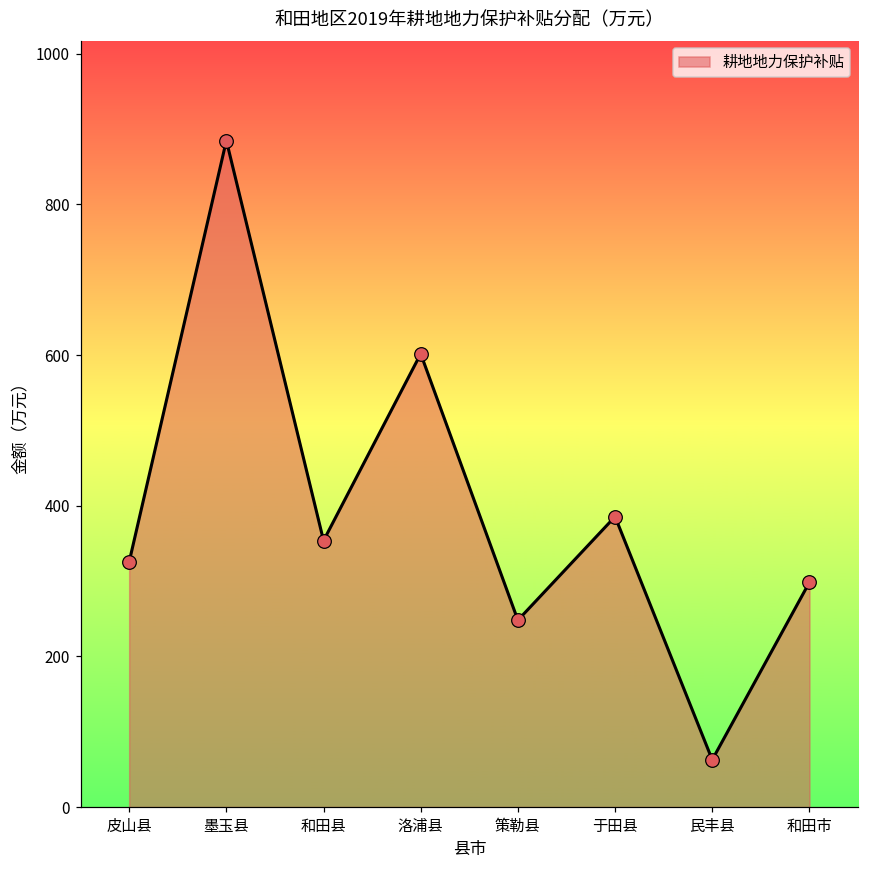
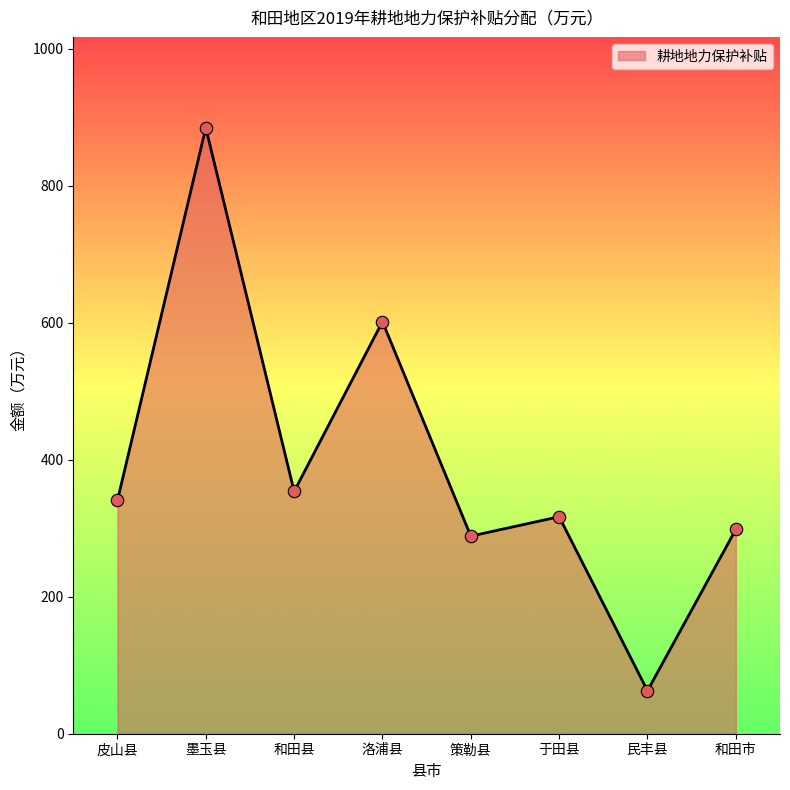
皮山县: 330 -> 340
策勒县: 250 -> 290
于田县: 390 -> 320
